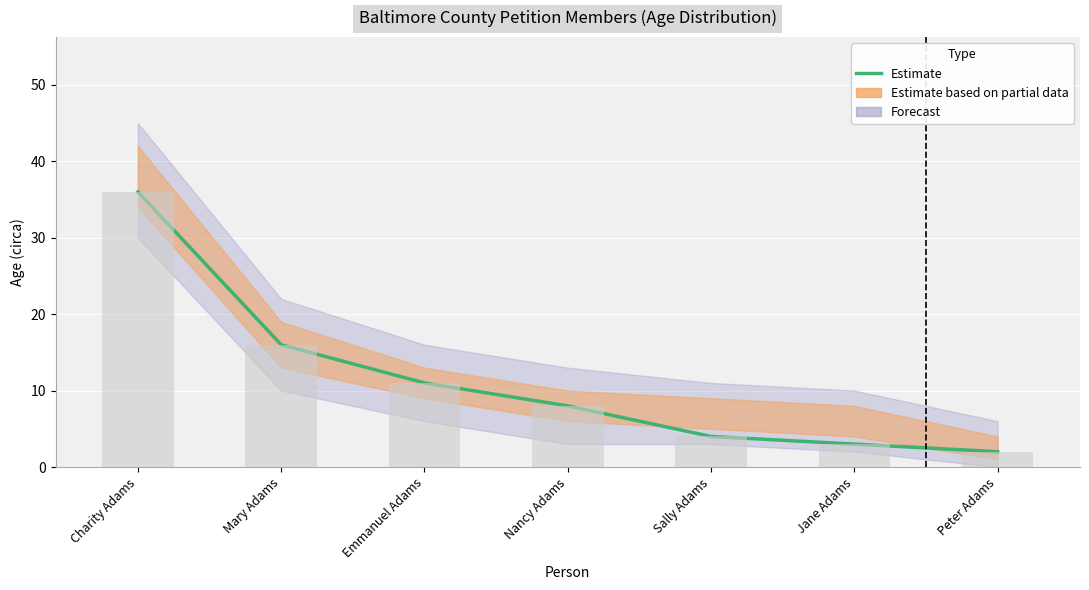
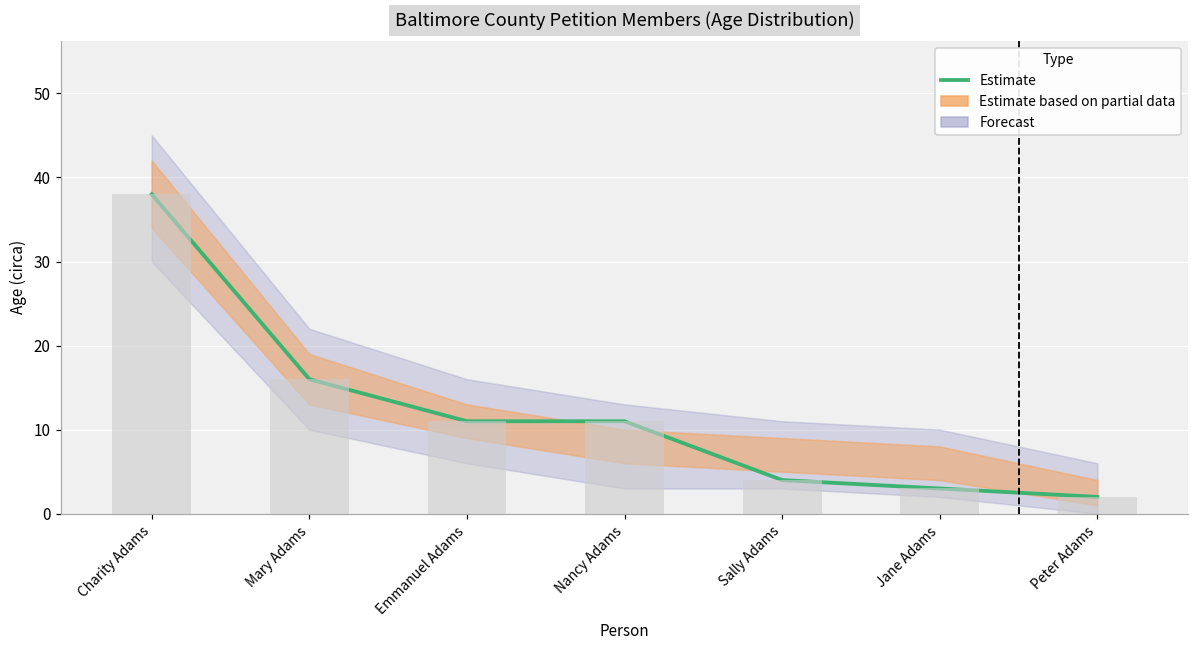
Estimate, Charity Adams: 36 -> 38
Estimate, Nancy Adams: 8 -> 11
